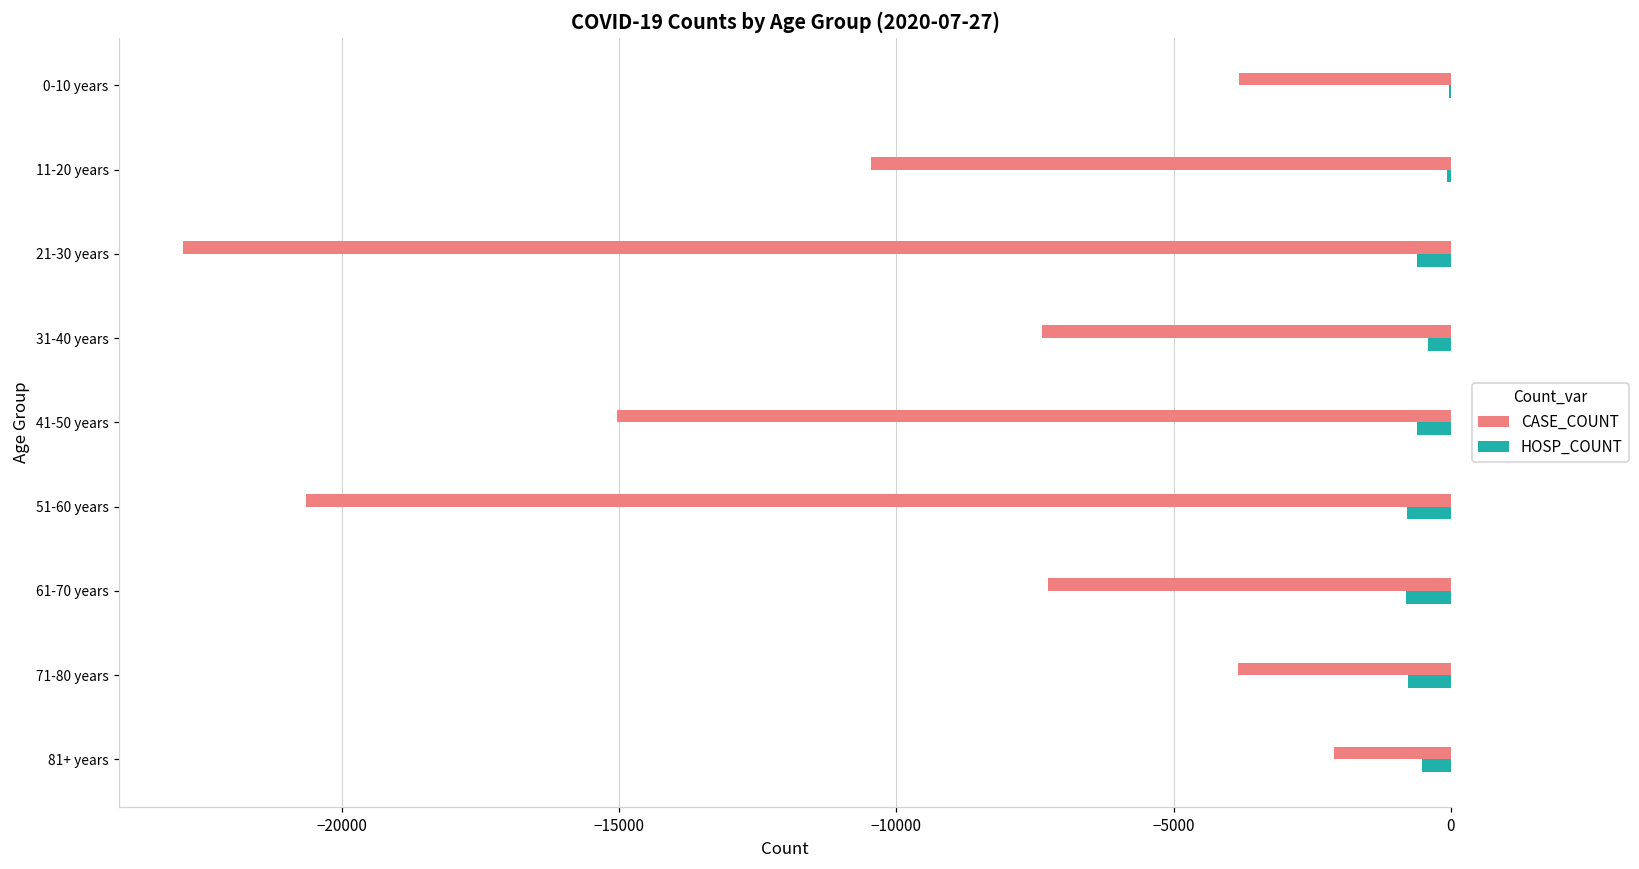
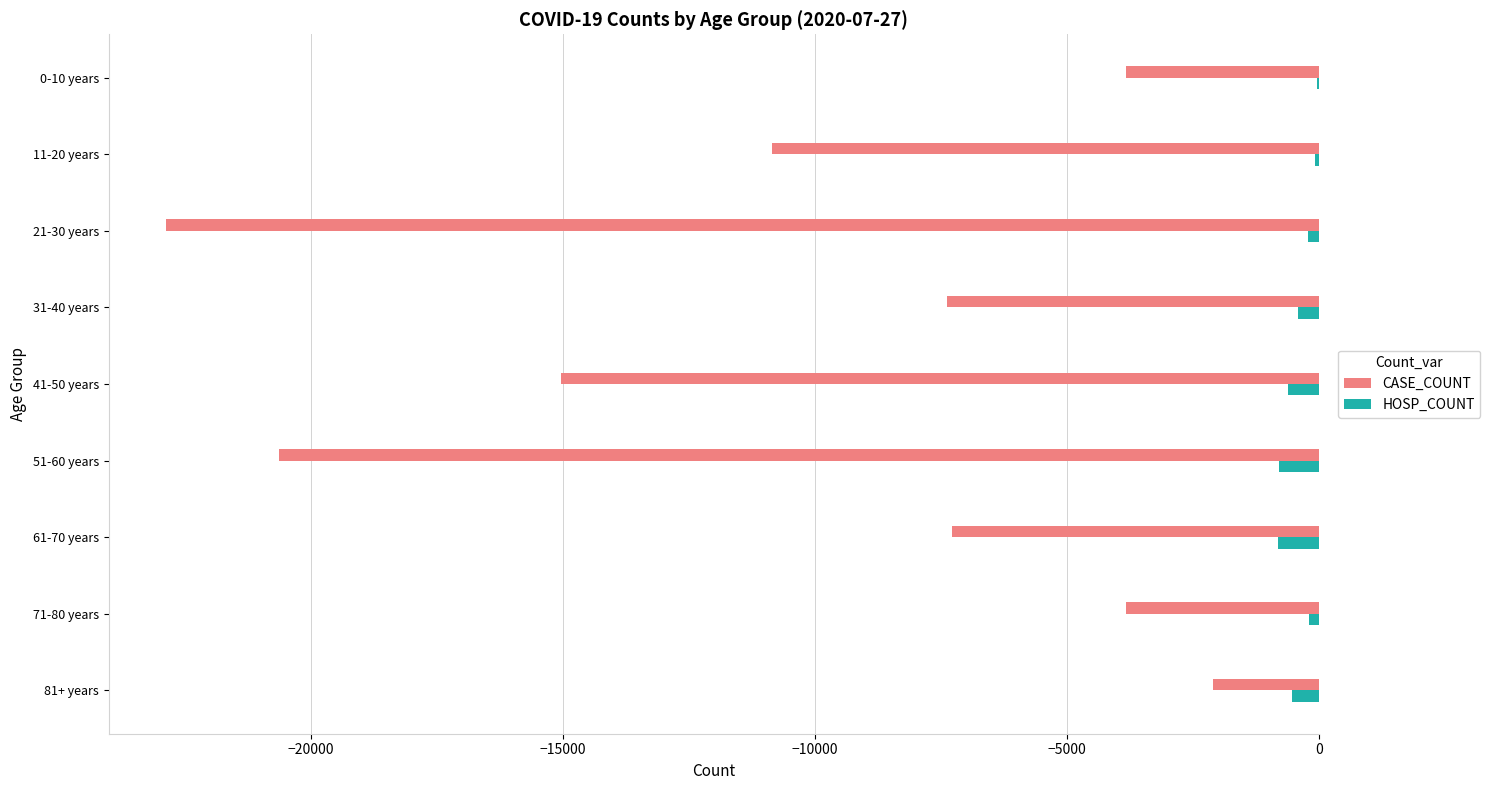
CASE_COUNT, 11-20 years: -10500 -> -10900
HOSP_COUNT, 21-30 years: -600 -> -200
HOSP_COUNT, 71-80 years: -800 -> -200
